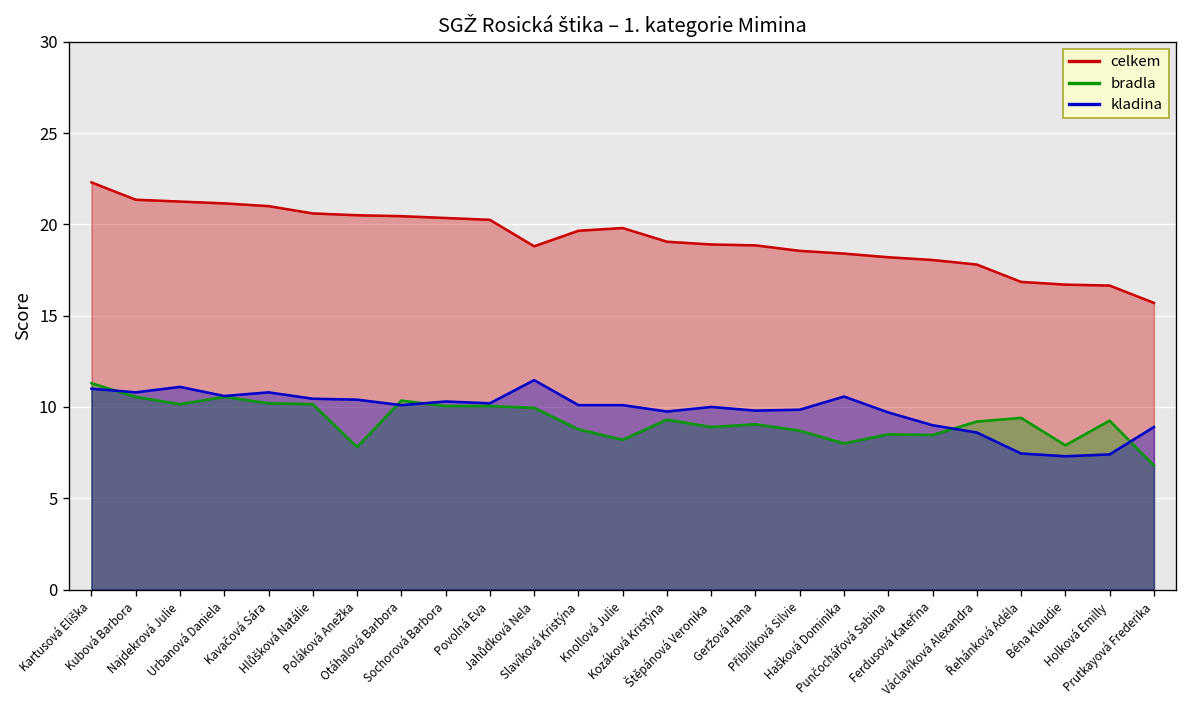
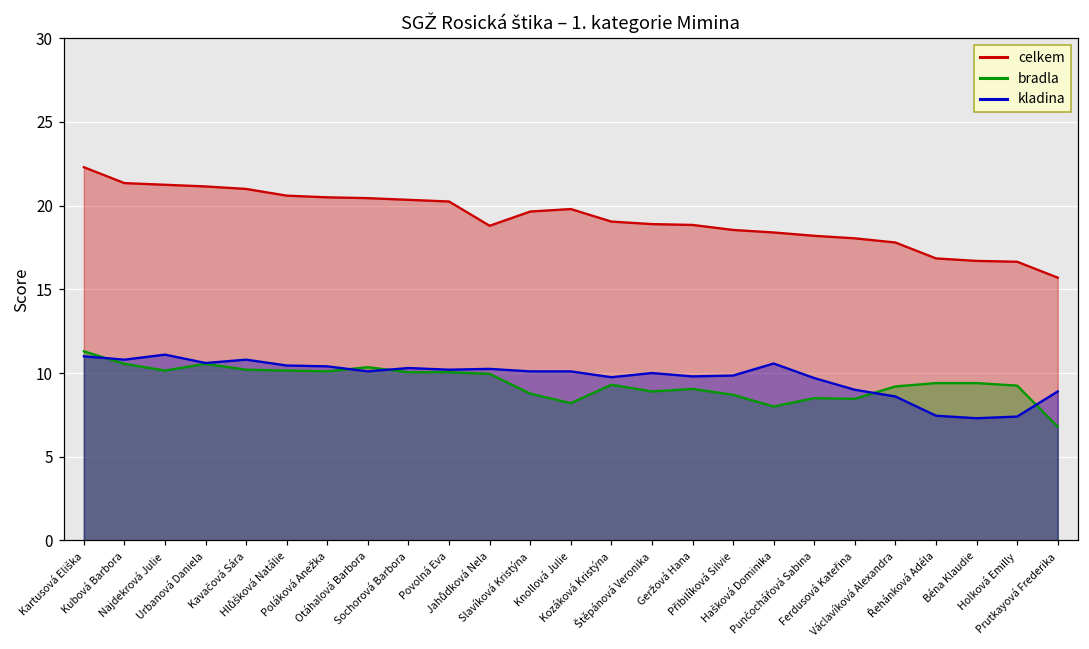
bradla, Poláková Anežka: 7.8 -> 10.1
kladina, Jahůdková Nela: 11.5 -> 10.3
bradla, Béna Klaudie: 7.9 -> 9.4
